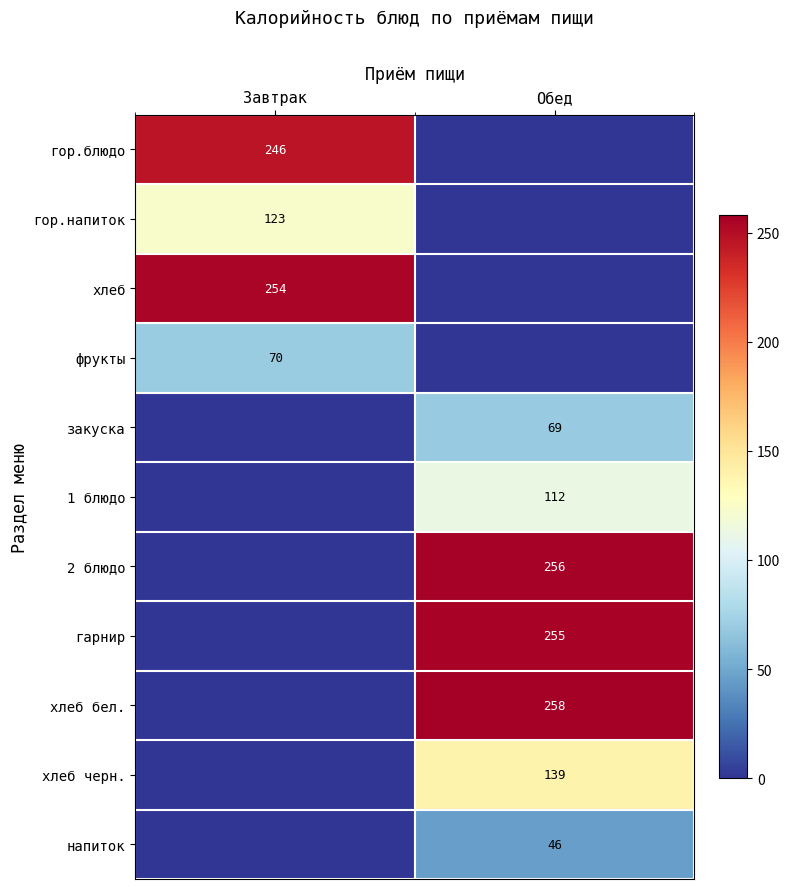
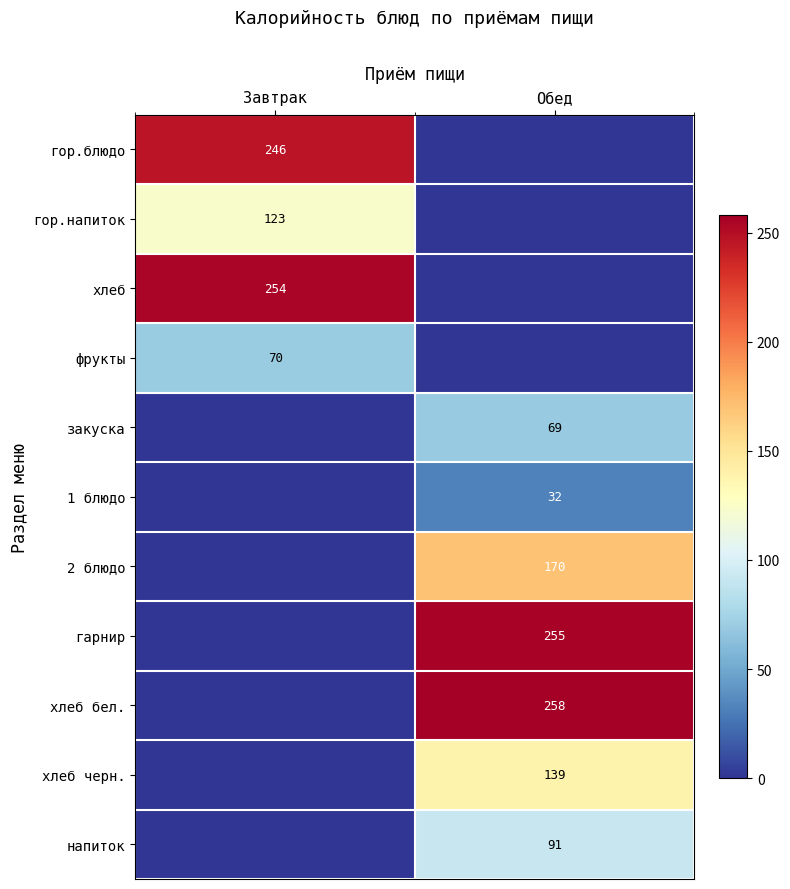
1 блюдо, Обед: 112 -> 32
2 блюдо, Обед: 256 -> 170
напиток, Обед: 46 -> 91
